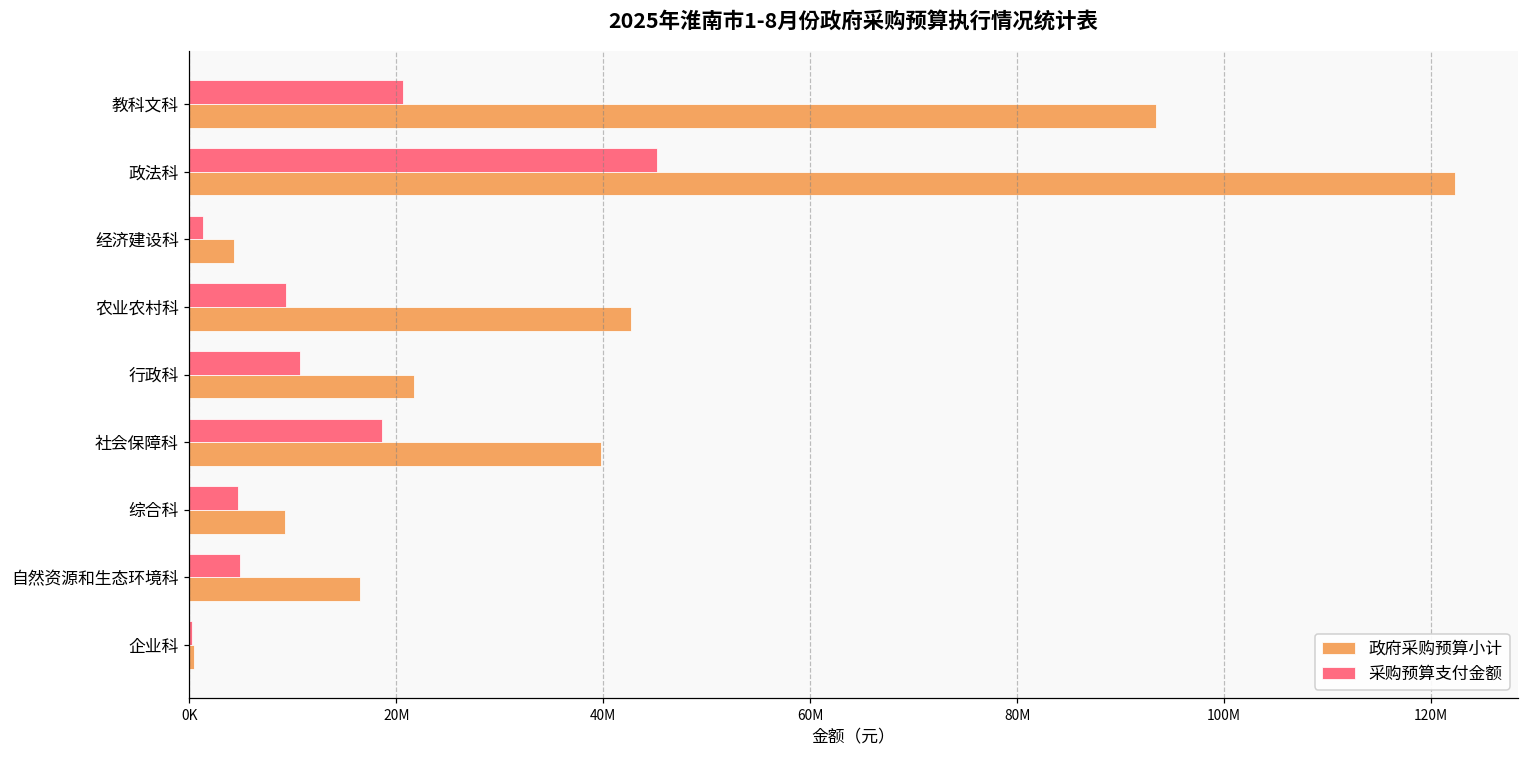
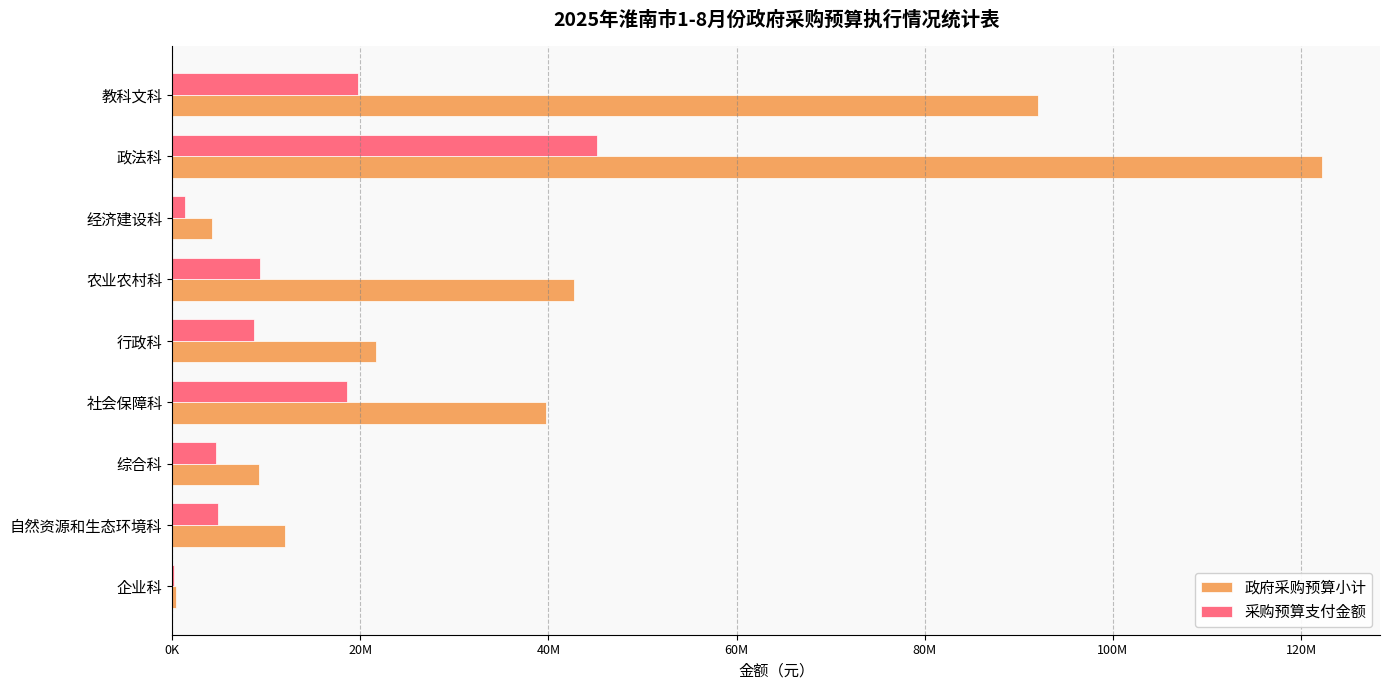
采购预算支付金额, 教科文科: 21000000 -> 20000000
政府采购预算小计, 教科文科: 93000000 -> 92000000
采购预算支付金额, 行政科: 11000000 -> 9000000
政府采购预算小计, 自然资源和生态环境科: 17000000 -> 12000000
